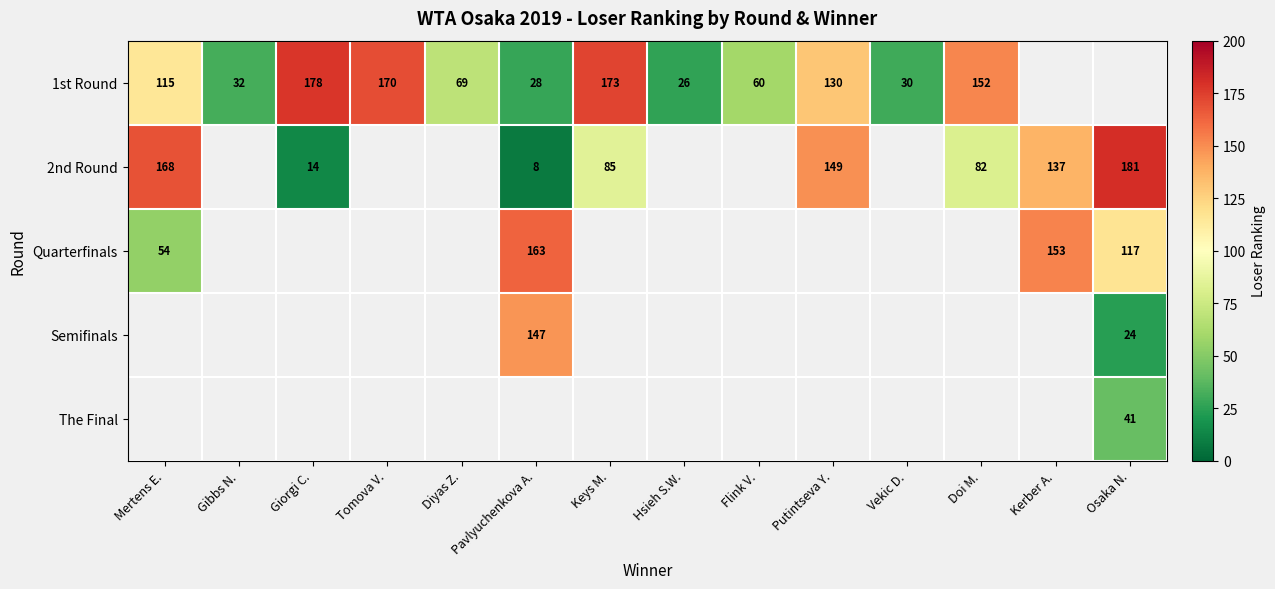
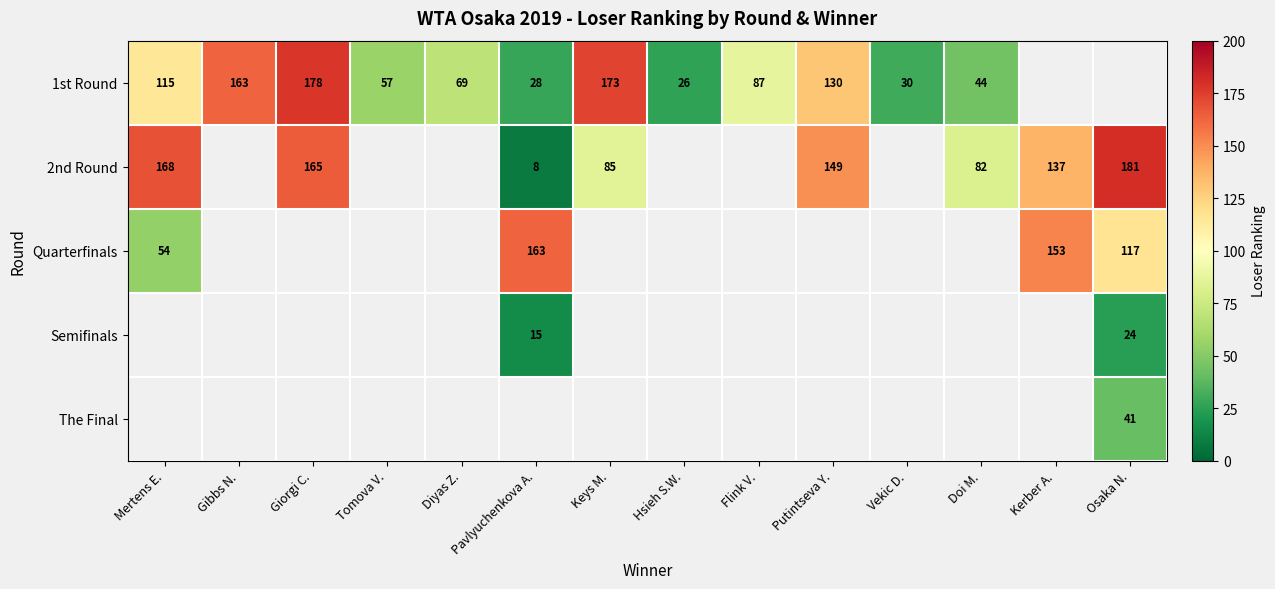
1st Round, Gibbs N.: 32 -> 163
1st Round, Tomova V.: 170 -> 57
1st Round, Flink V.: 60 -> 87
1st Round, Doi M.: 152 -> 44
2nd Round, Giorgi C.: 14 -> 165
Semifinals, Pavlyuchenkova A.: 147 -> 15
